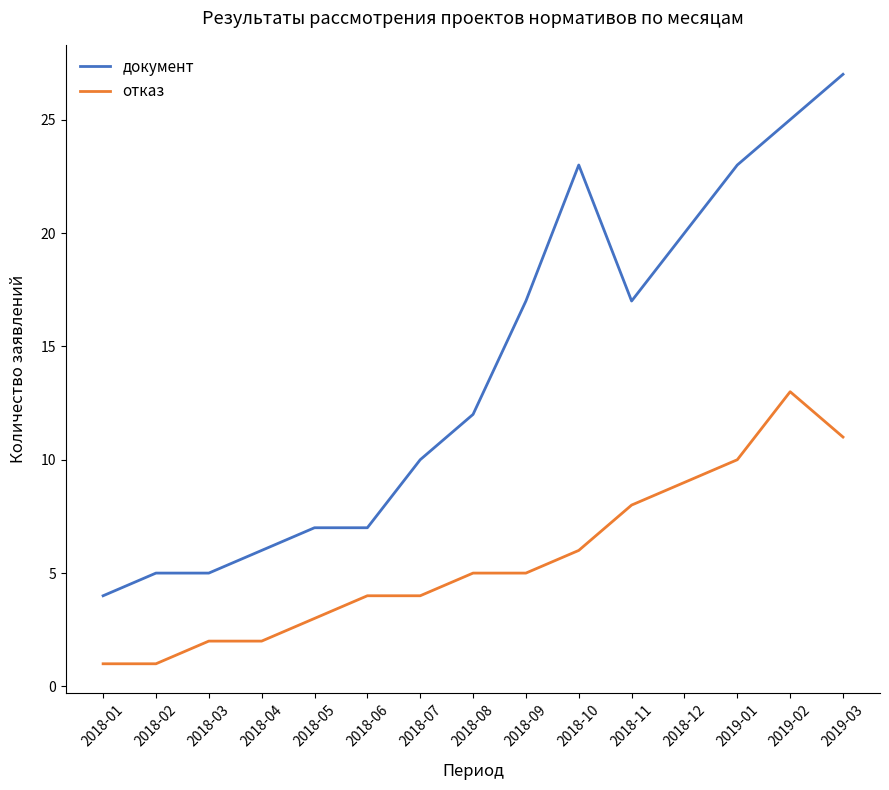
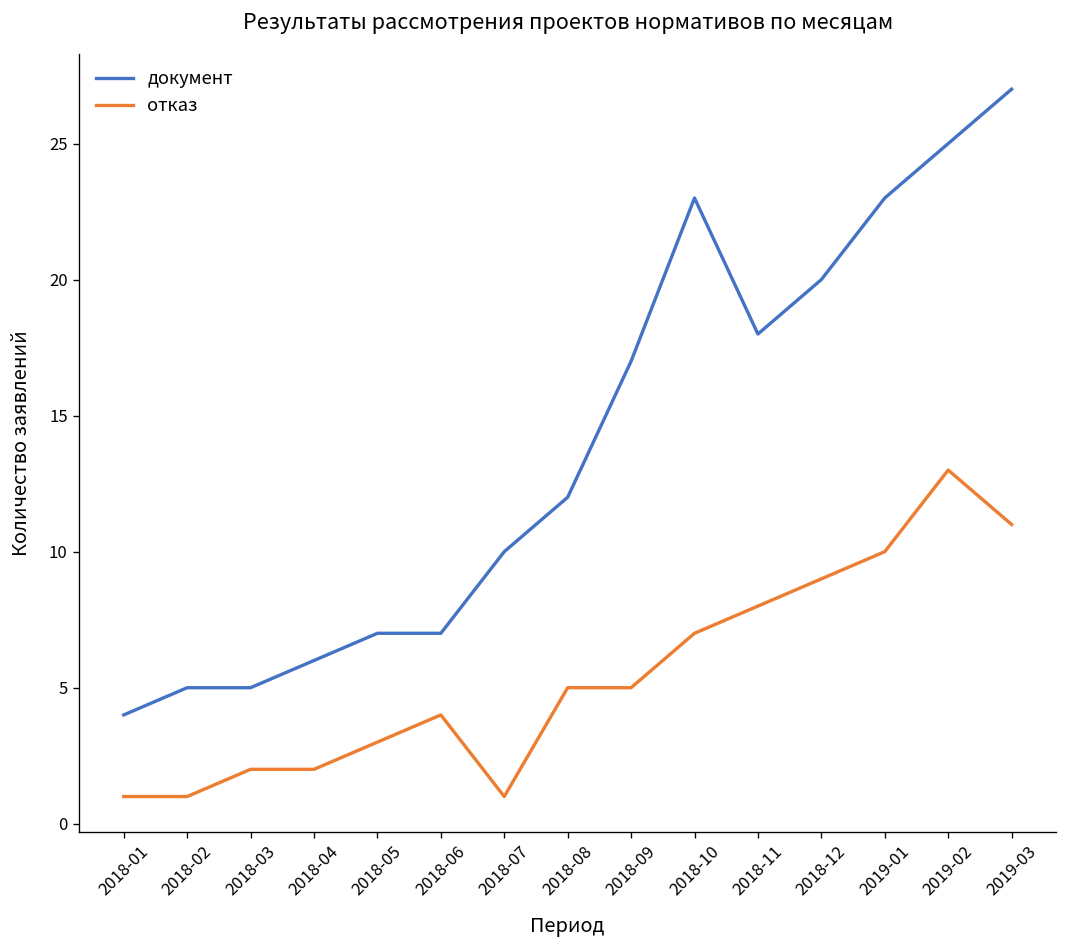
отказ, 2018-07: 4 -> 1
отказ, 2018-10: 6 -> 7
документ, 2018-11: 17 -> 18
